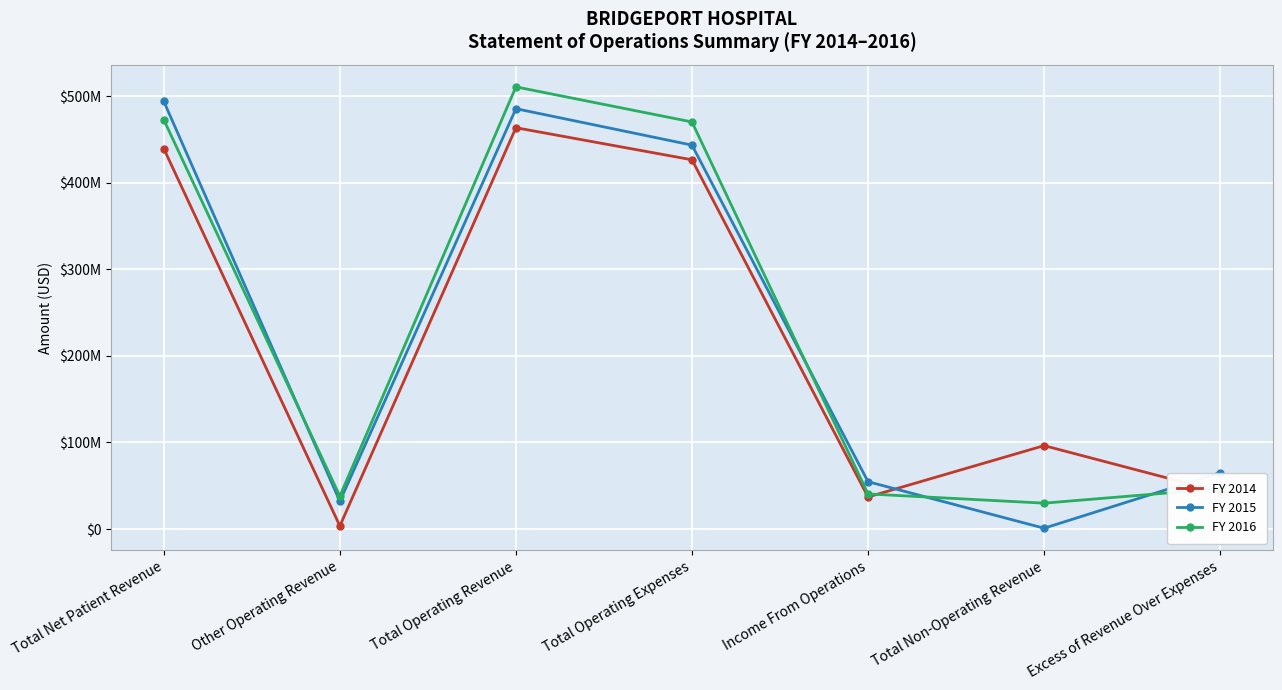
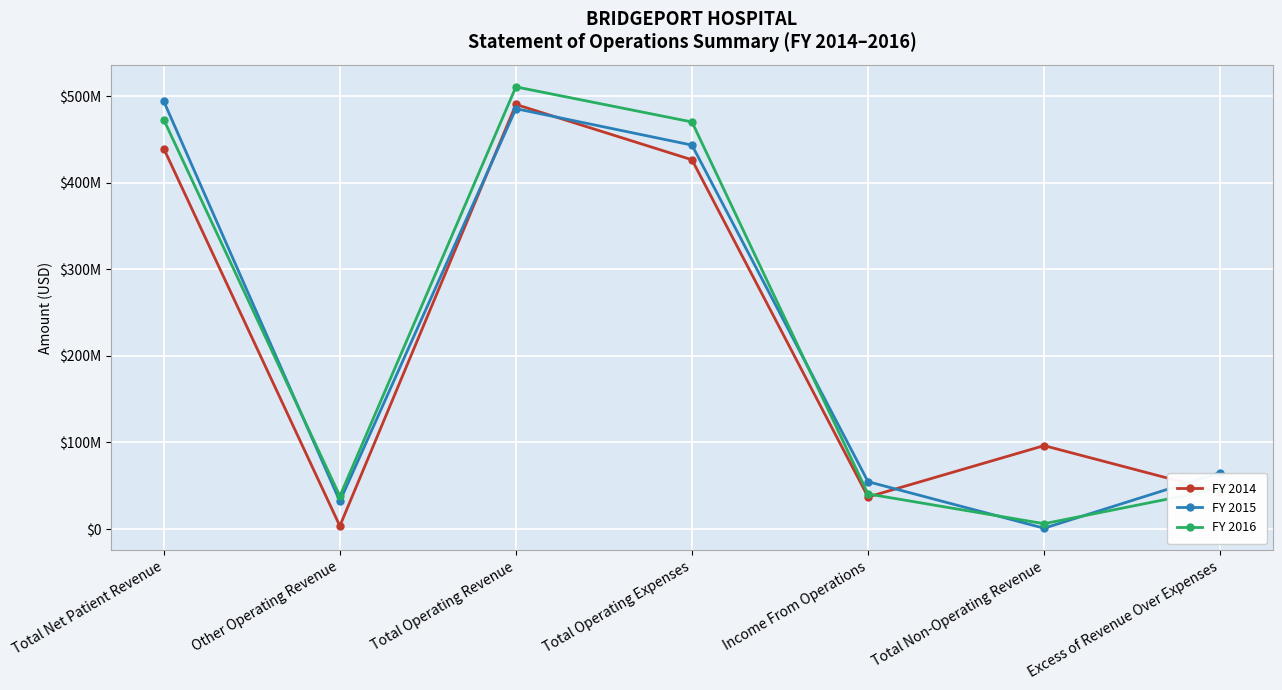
FY 2014, Total Operating Revenue: $460000000 -> $490000000
FY 2016, Total Non-Operating Revenue: $30000000 -> $10000000
